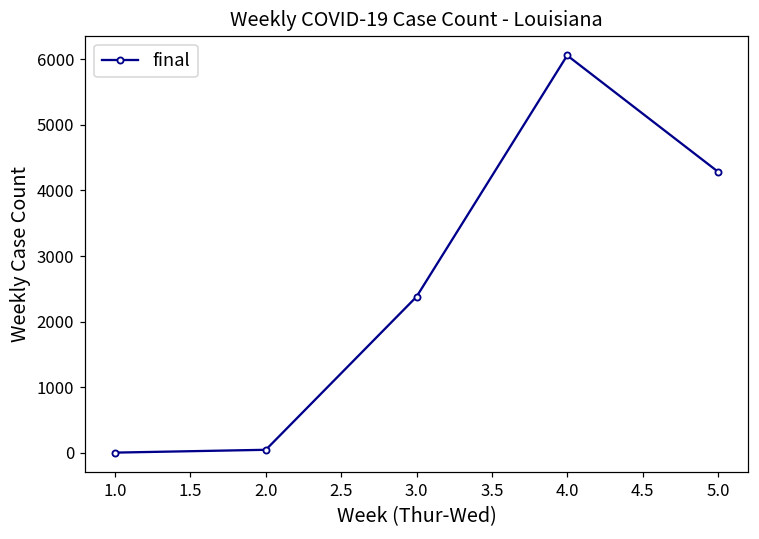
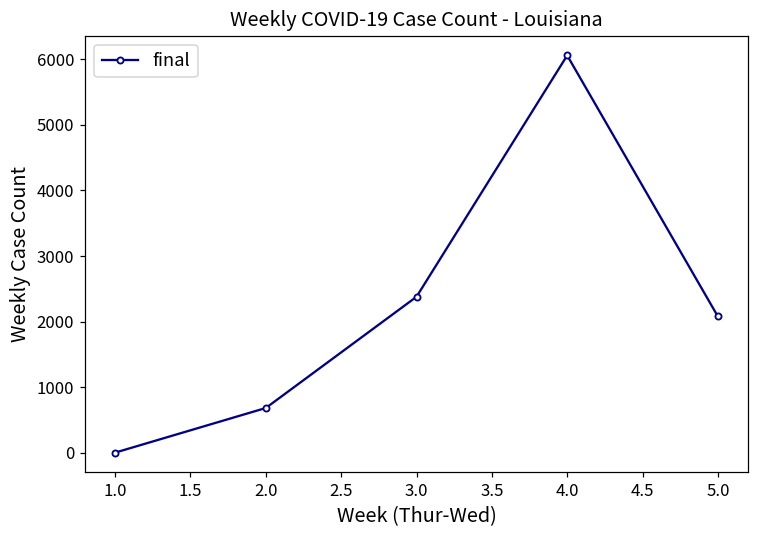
2.0: 0 -> 700
5.0: 4300 -> 2100
